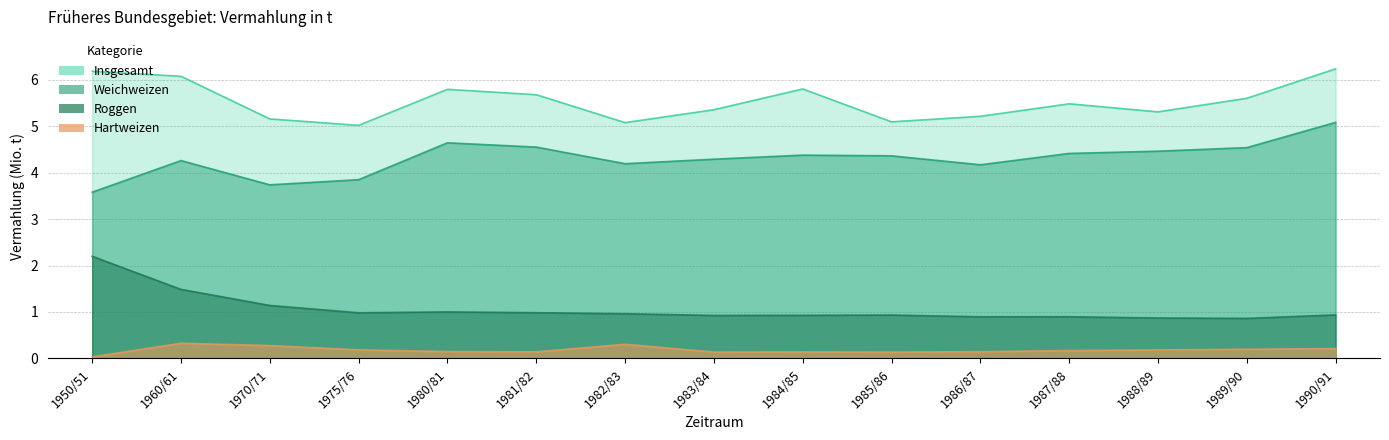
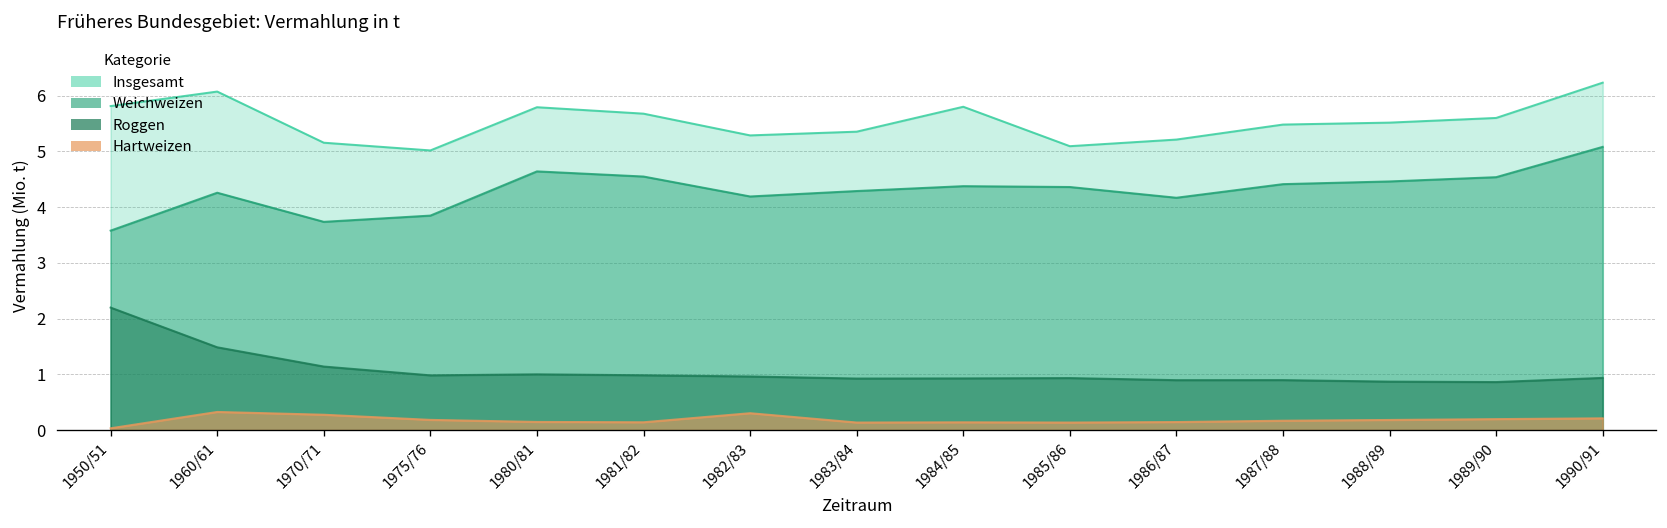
Insgesamt, 1950/51: 6.2 -> 5.8
Insgesamt, 1982/83: 5.1 -> 5.3
Insgesamt, 1988/89: 5.3 -> 5.5
